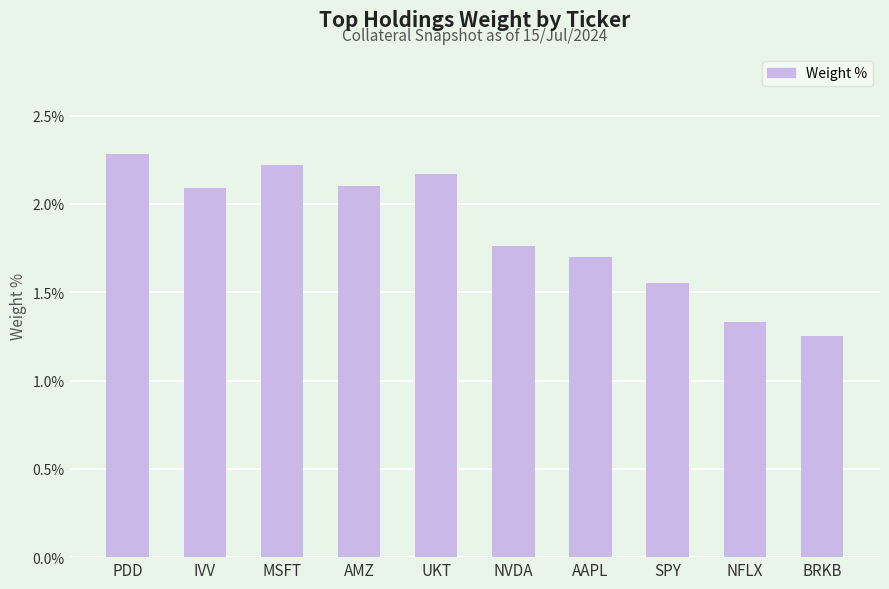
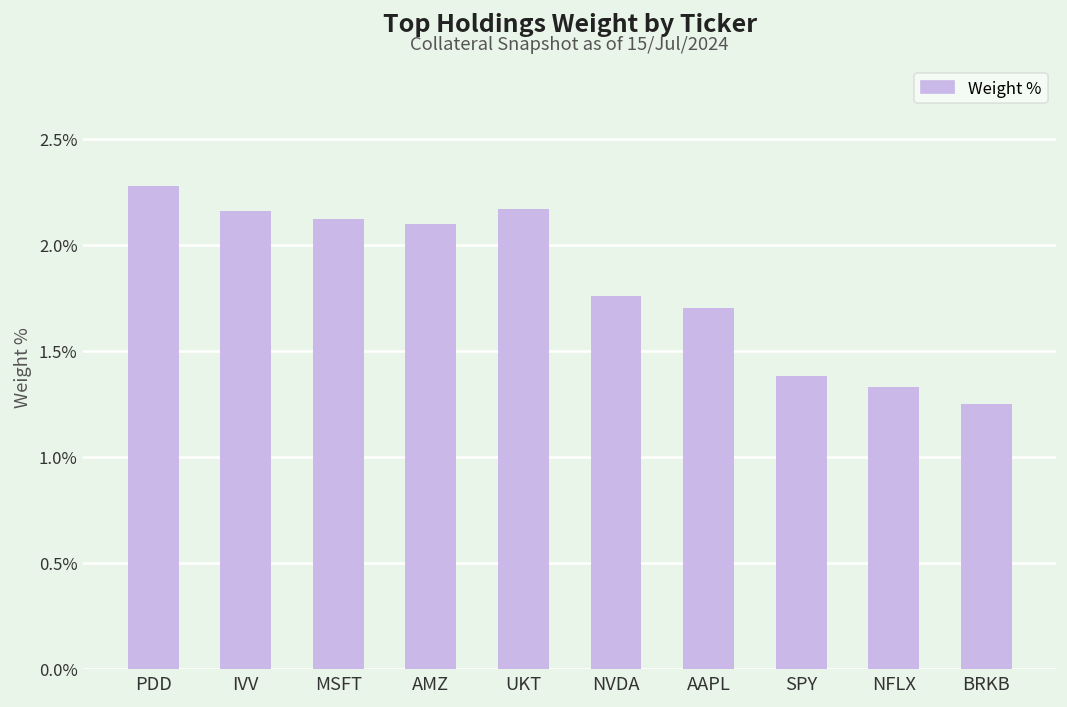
IVV: 2.09% -> 2.16%
MSFT: 2.22% -> 2.12%
SPY: 1.55% -> 1.38%
